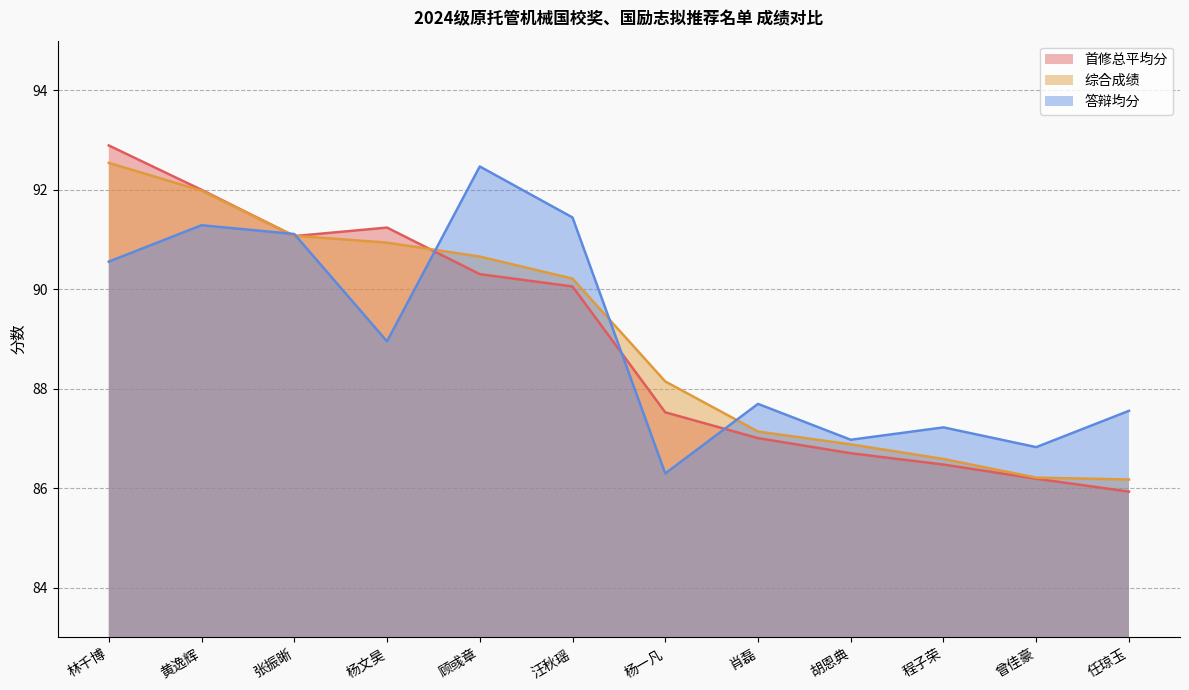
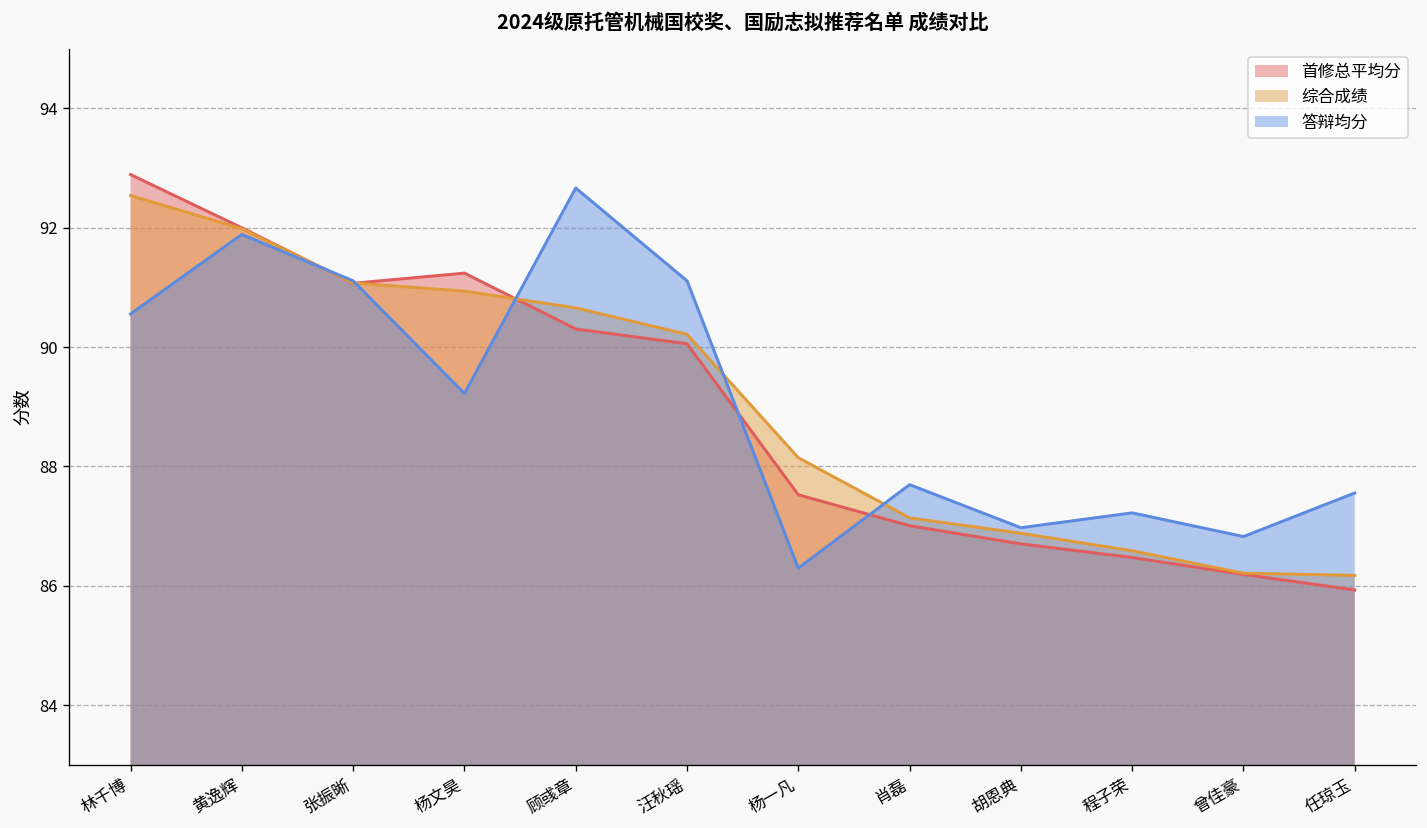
答辩均分, 黄逸辉: 91.3 -> 91.9
答辩均分, 杨文昊: 89.0 -> 89.2
答辩均分, 顾彧章: 92.5 -> 92.7
答辩均分, 汪秋瑶: 91.4 -> 91.1
